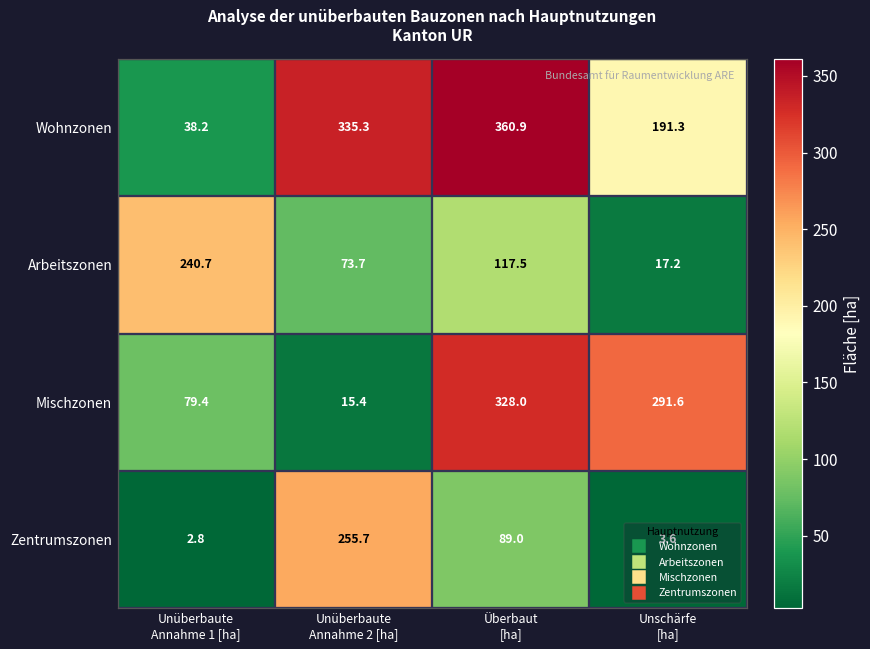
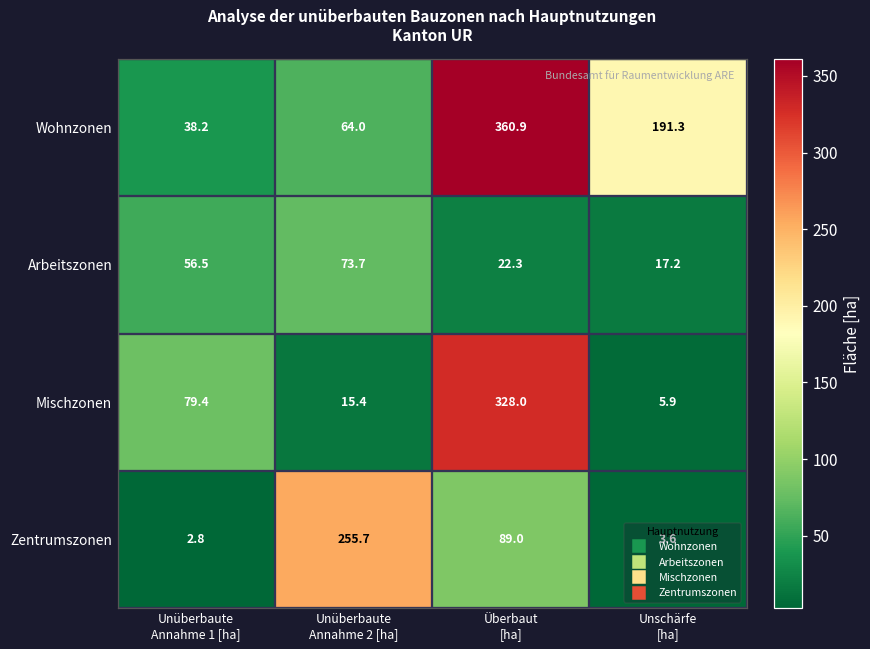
Wohnzonen, Unüberbaute Annahme 2 [ha]: 335.3 -> 64.0
Arbeitszonen, Unüberbaute Annahme 1 [ha]: 240.7 -> 56.5
Arbeitszonen, Überbaut [ha]: 117.5 -> 22.3
Mischzonen, Unschärfe [ha]: 291.6 -> 5.9
